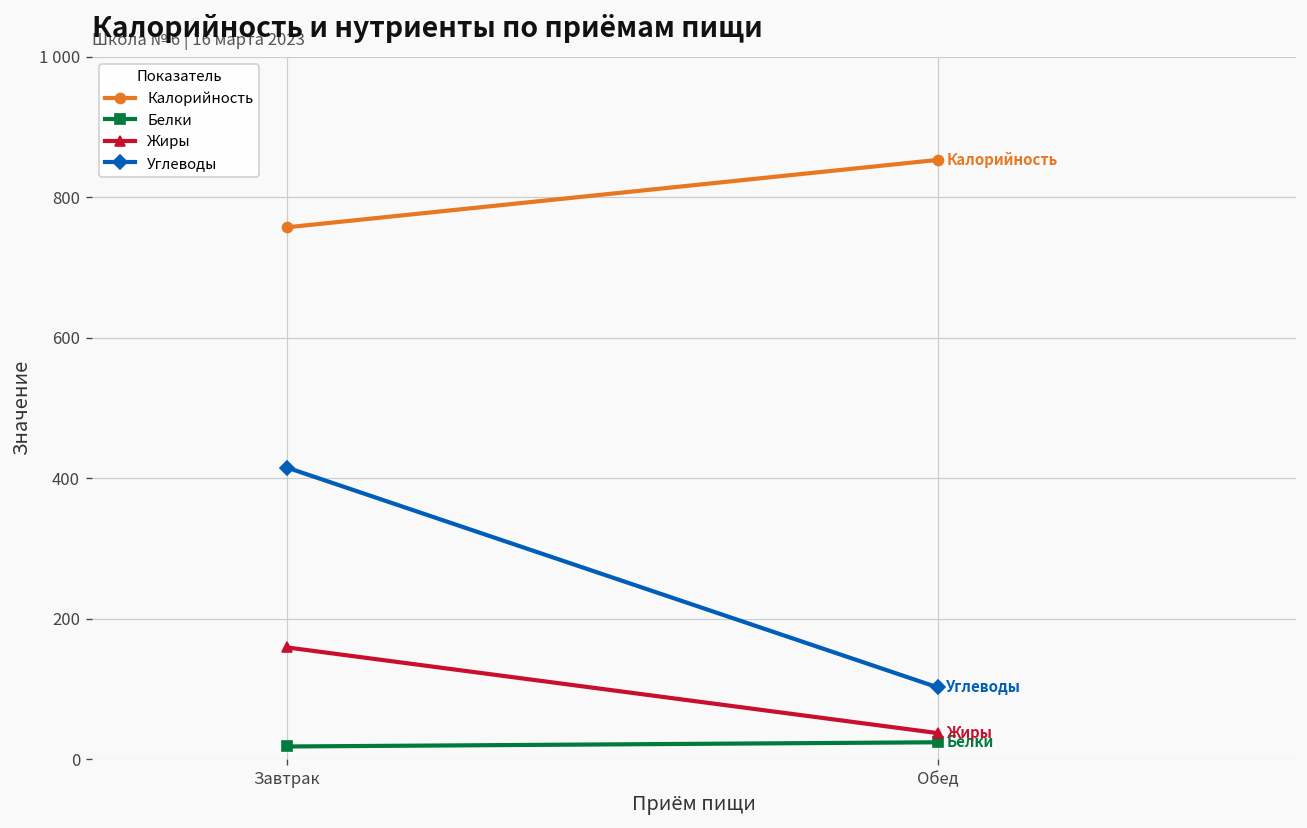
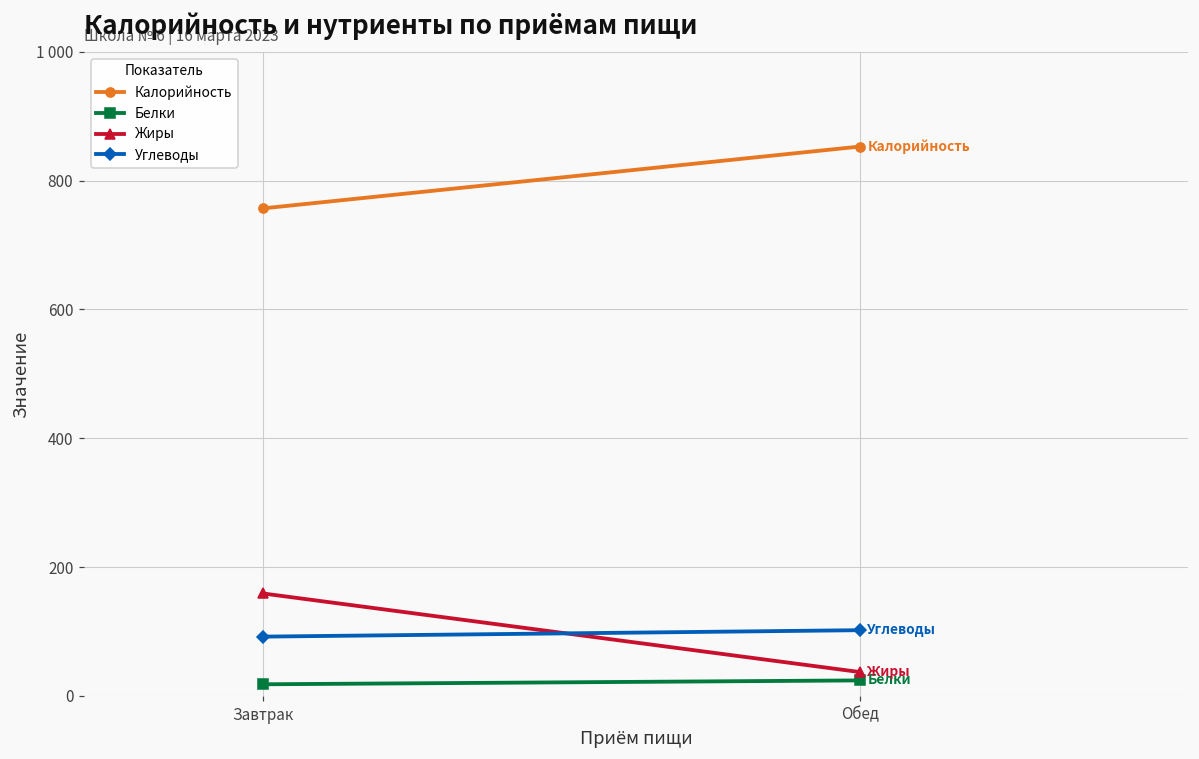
Углеводы, Завтрак: 420 -> 90
